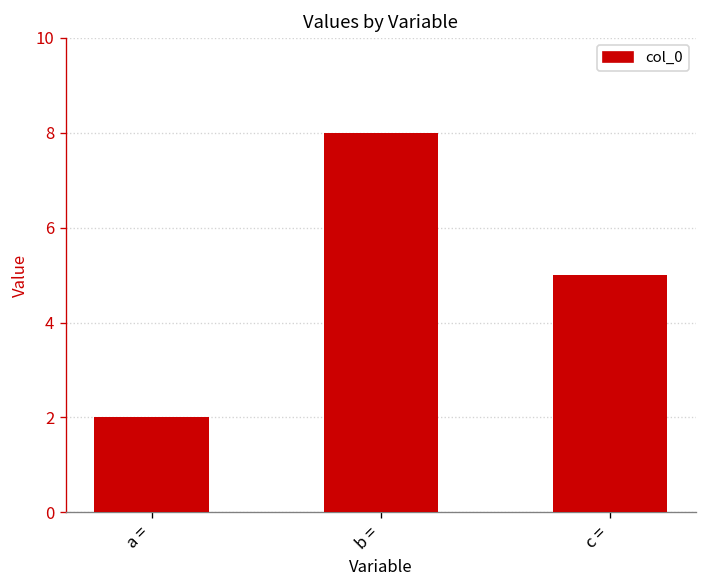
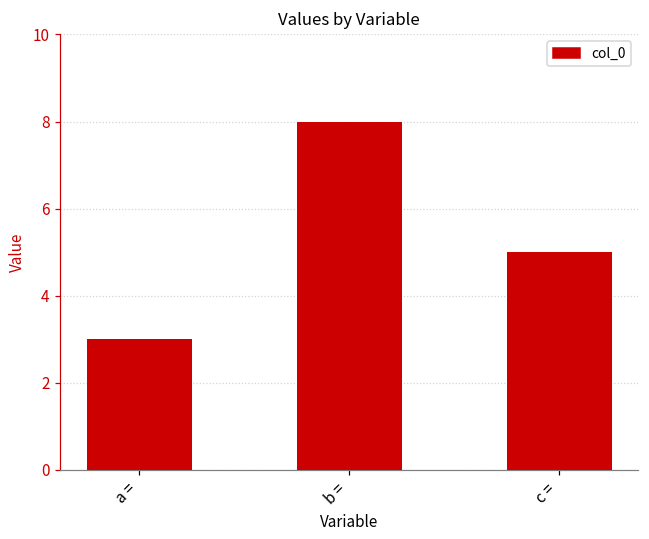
a =: 2 -> 3
